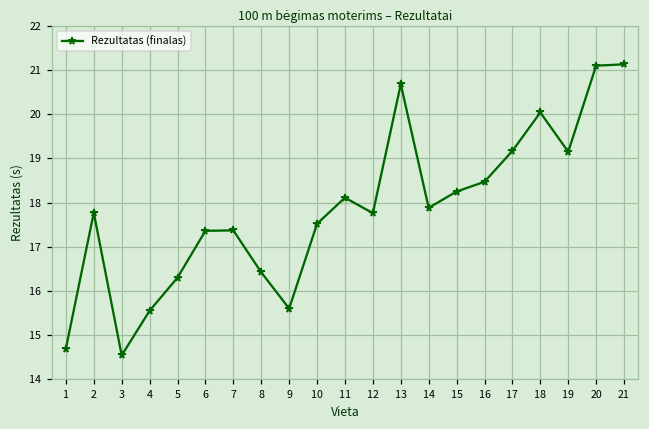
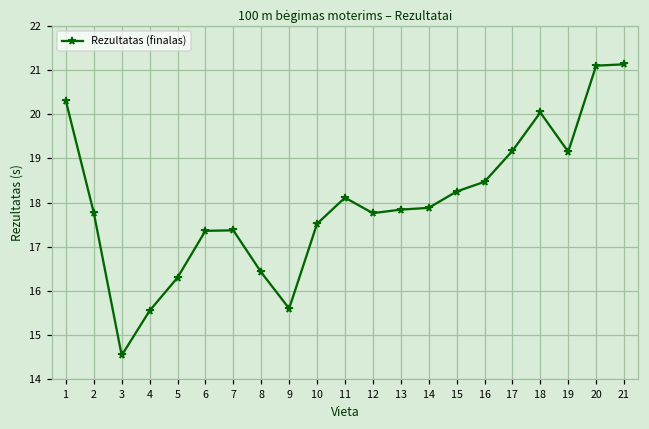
1: 14.7 -> 20.3
13: 20.7 -> 17.8
